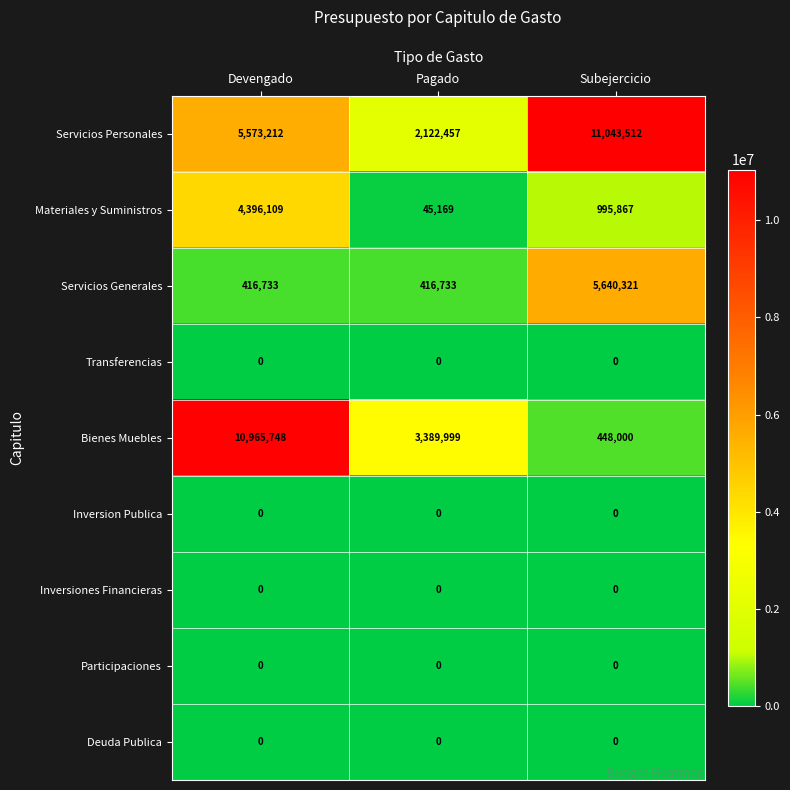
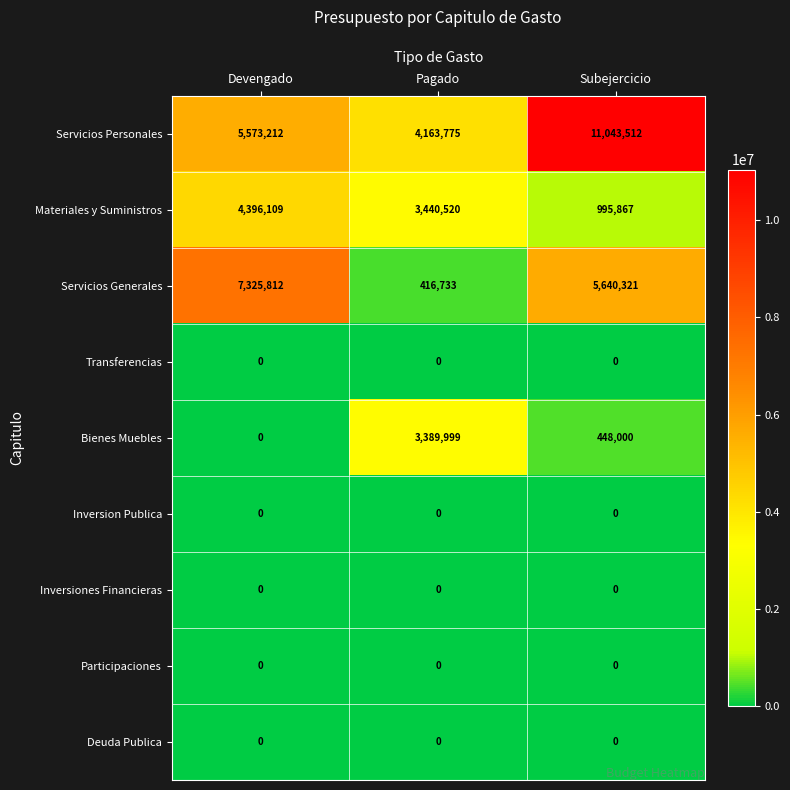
Servicios Personales, Pagado: 2,122,457 -> 4,163,775
Materiales y Suministros, Pagado: 45,169 -> 3,440,520
Servicios Generales, Devengado: 416,733 -> 7,325,812
Bienes Muebles, Devengado: 10,965,748 -> 0
